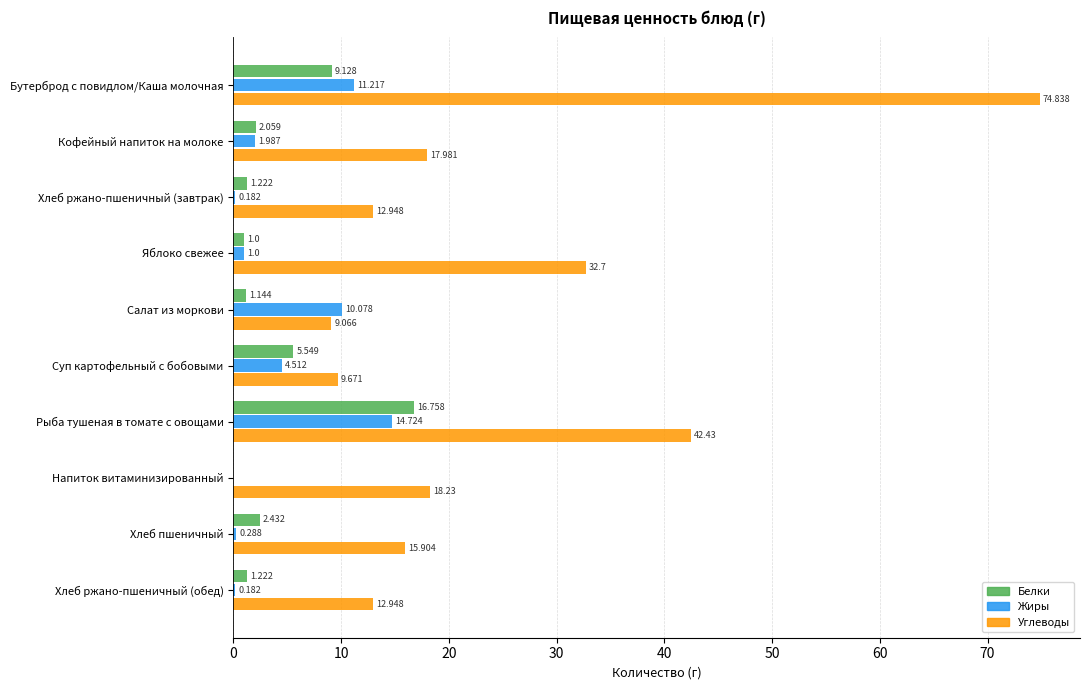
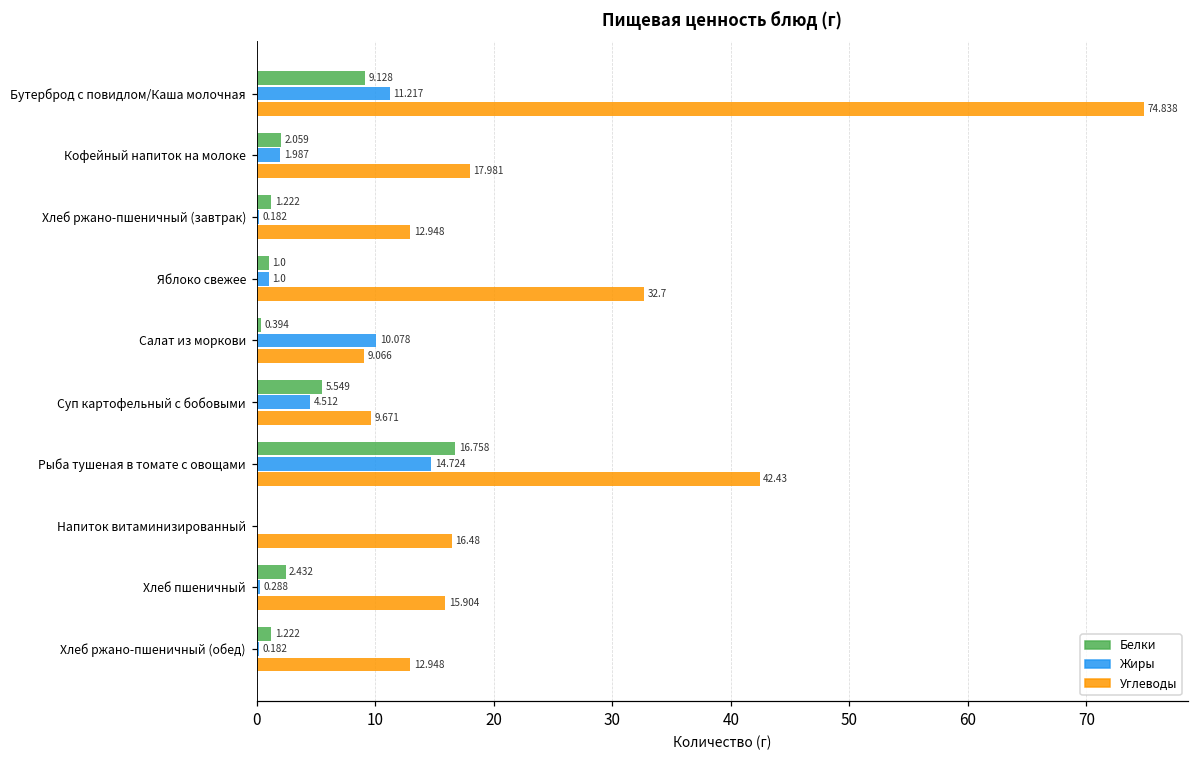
Белки, Салат из моркови: 1.144 -> 0.394
Углеводы, Напиток витаминизированный: 18.23 -> 16.48
